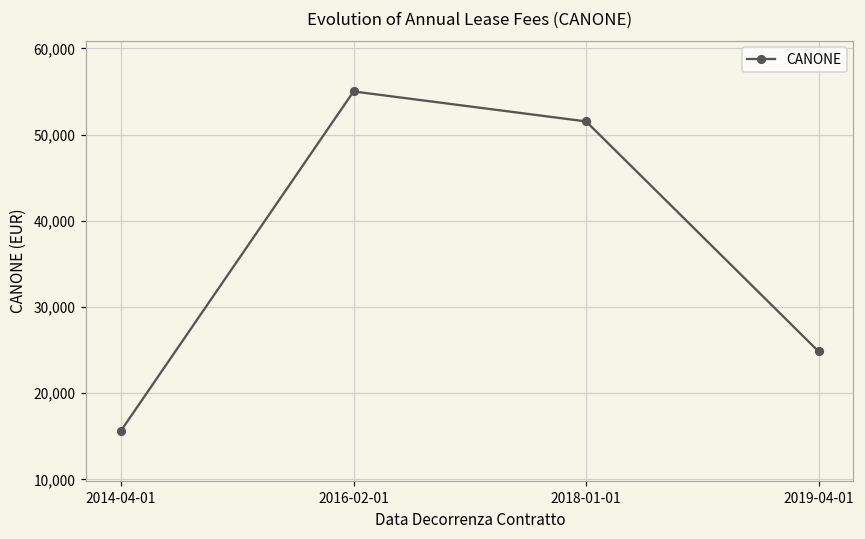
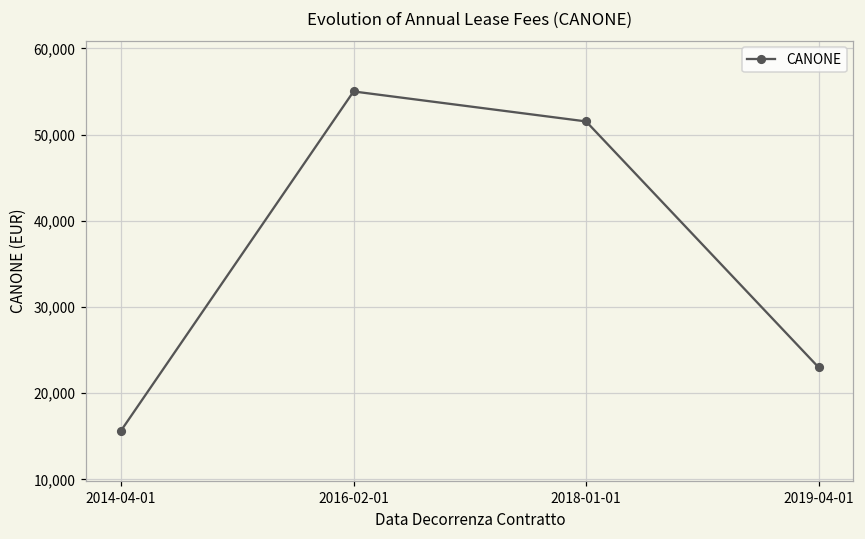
2019-04-01: 25,000 -> 23,000
